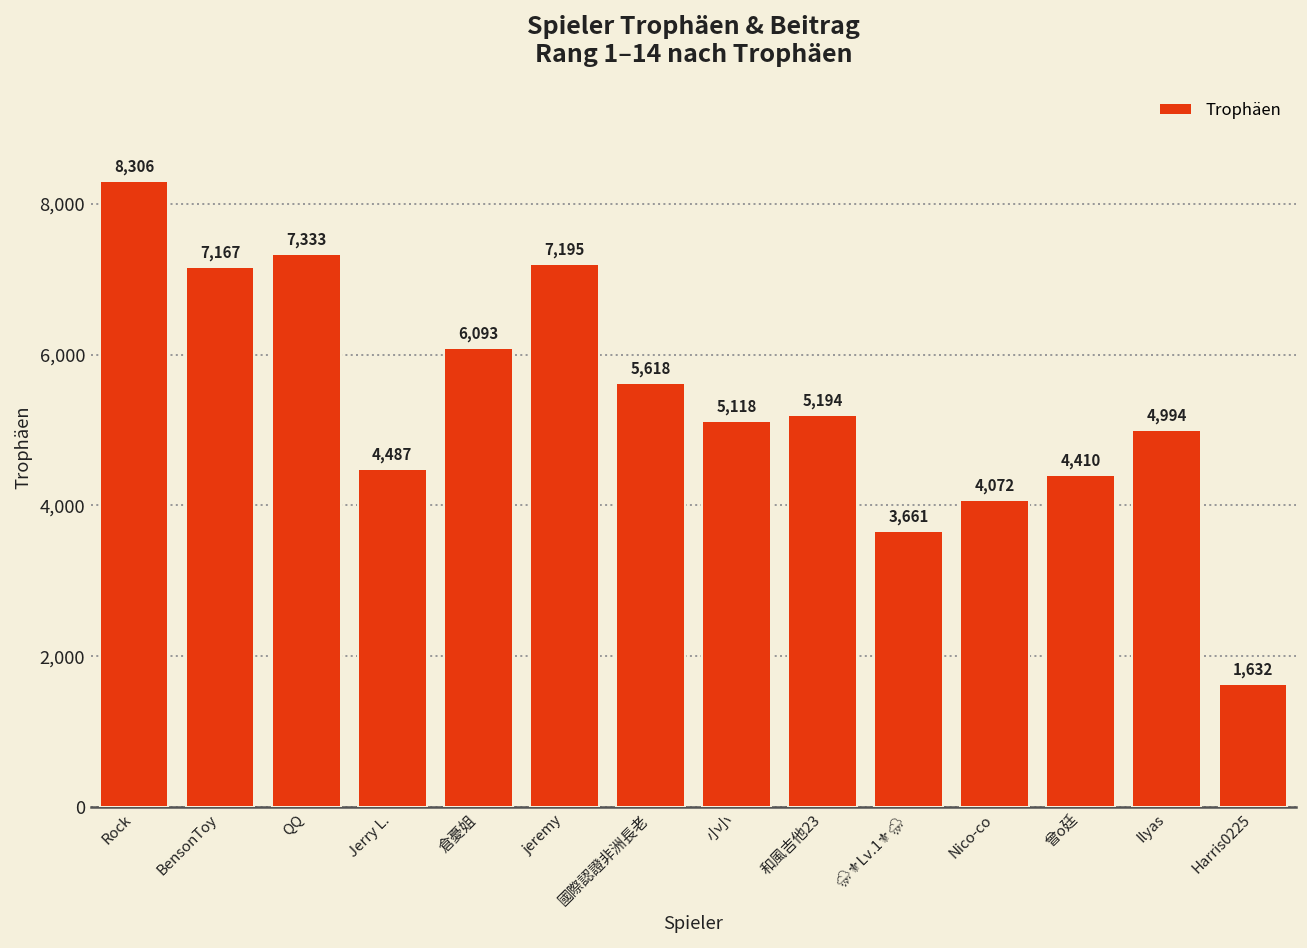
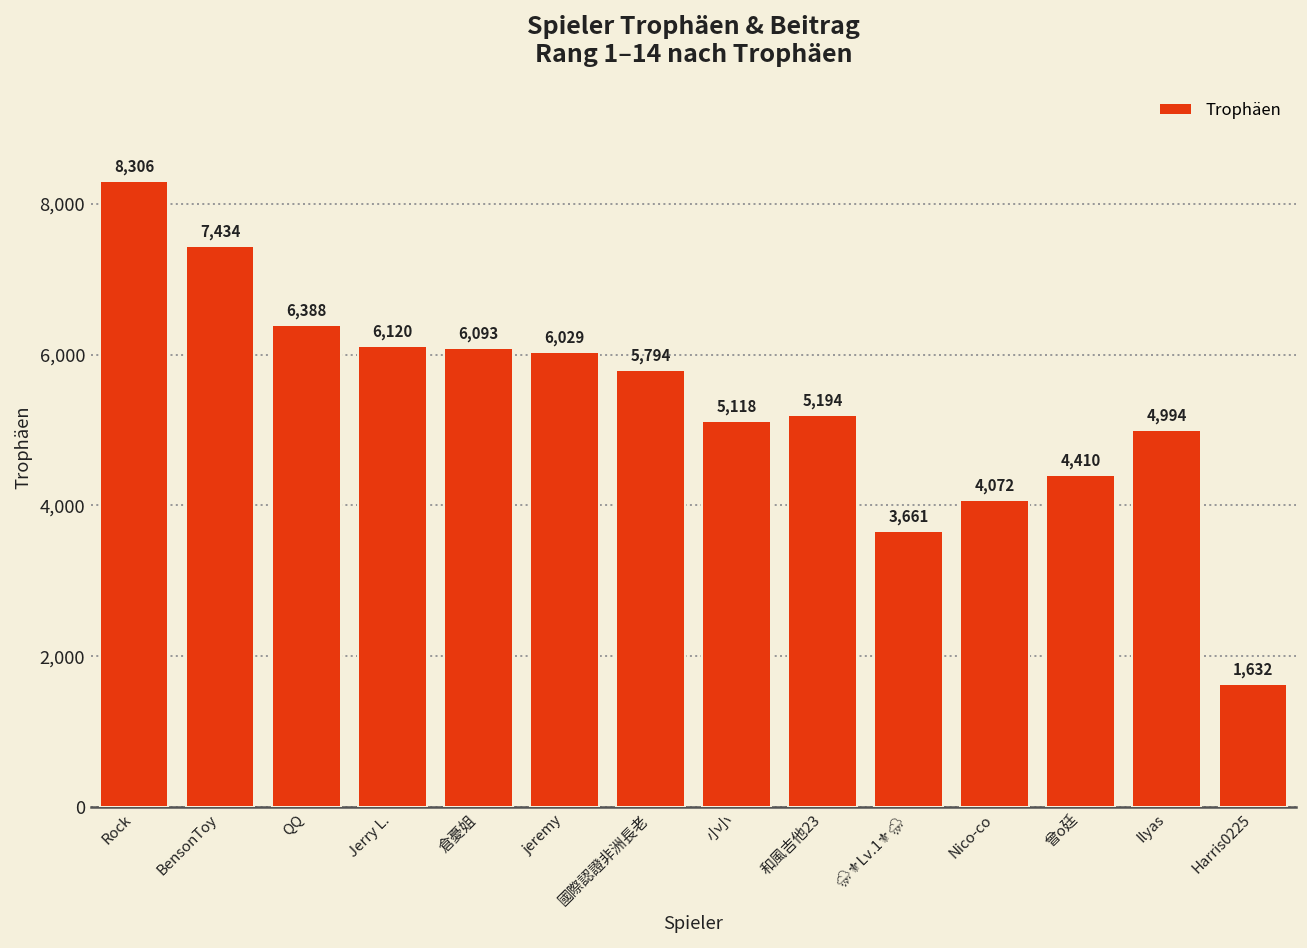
BensonToy: 7,167 -> 7,434
QQ: 7,333 -> 6,388
Jerry L.: 4,487 -> 6,120
jeremy: 7,195 -> 6,029
國際認證非洲長老: 5,618 -> 5,794
